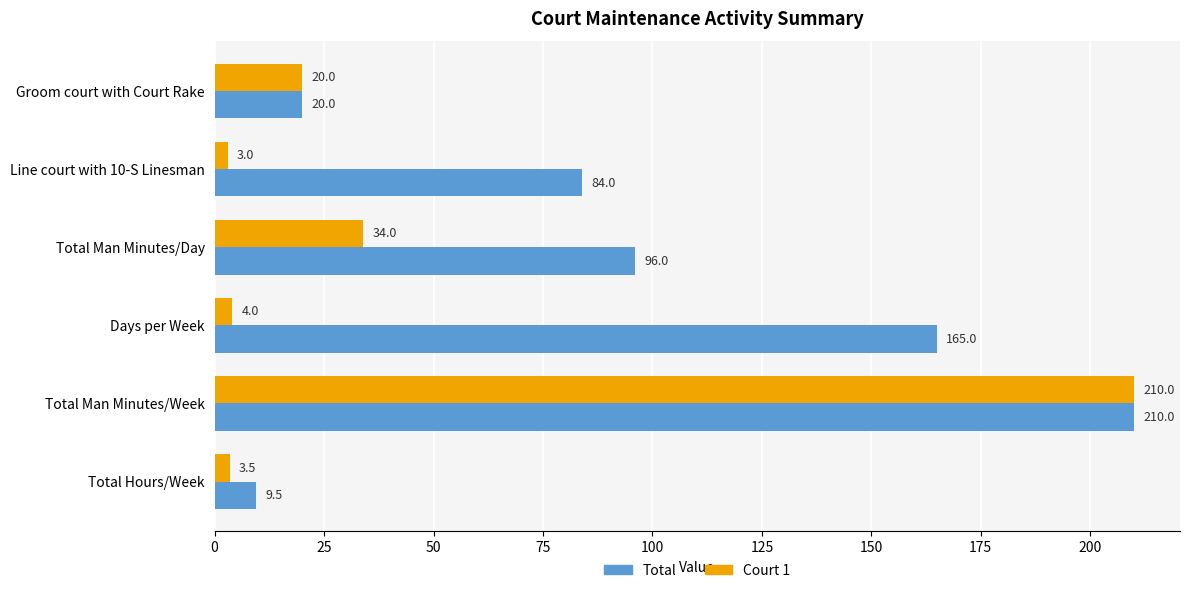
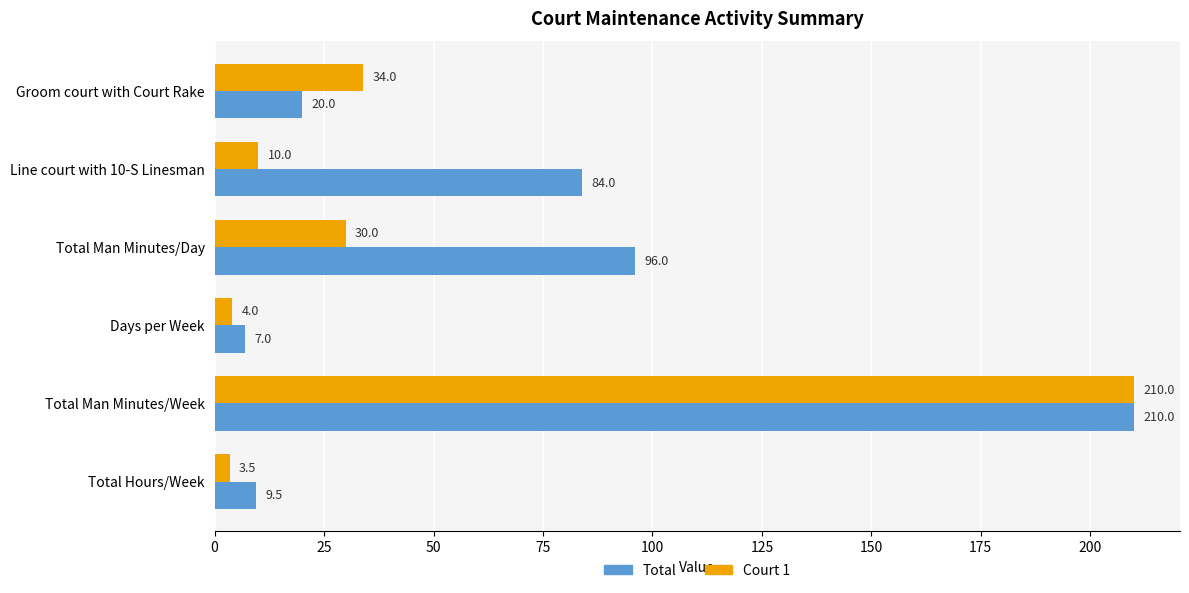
Court 1, Groom court with Court Rake: 20.0 -> 34.0
Court 1, Line court with 10-S Linesman: 3.0 -> 10.0
Court 1, Total Man Minutes/Day: 34.0 -> 30.0
Total, Days per Week: 165.0 -> 7.0
